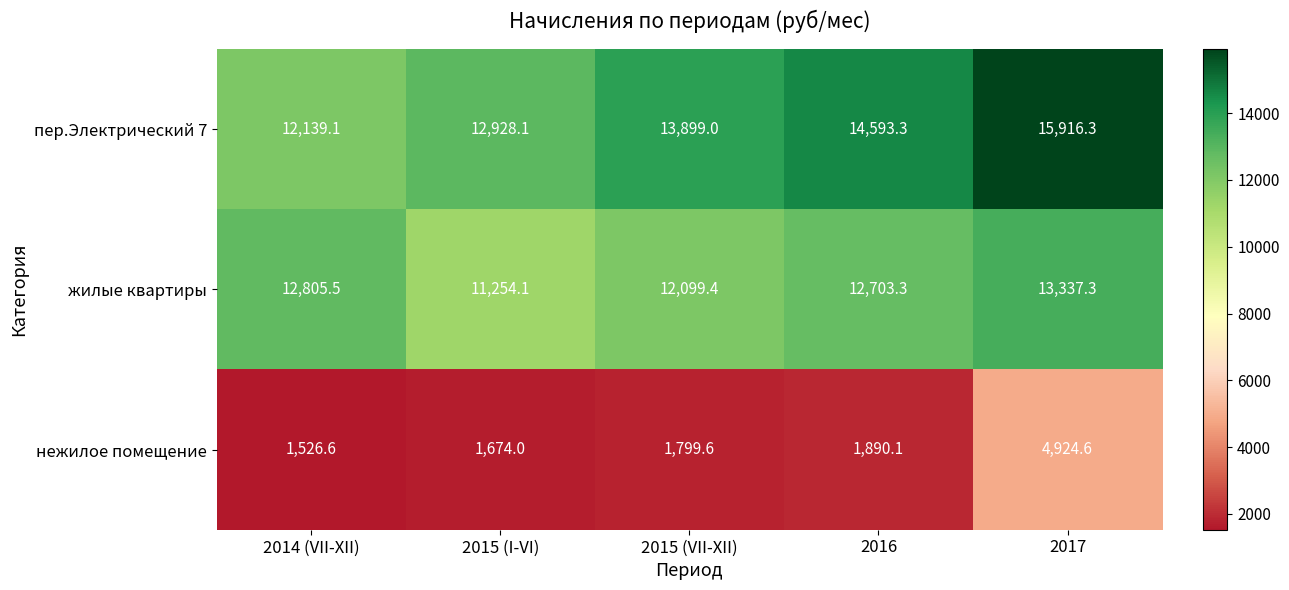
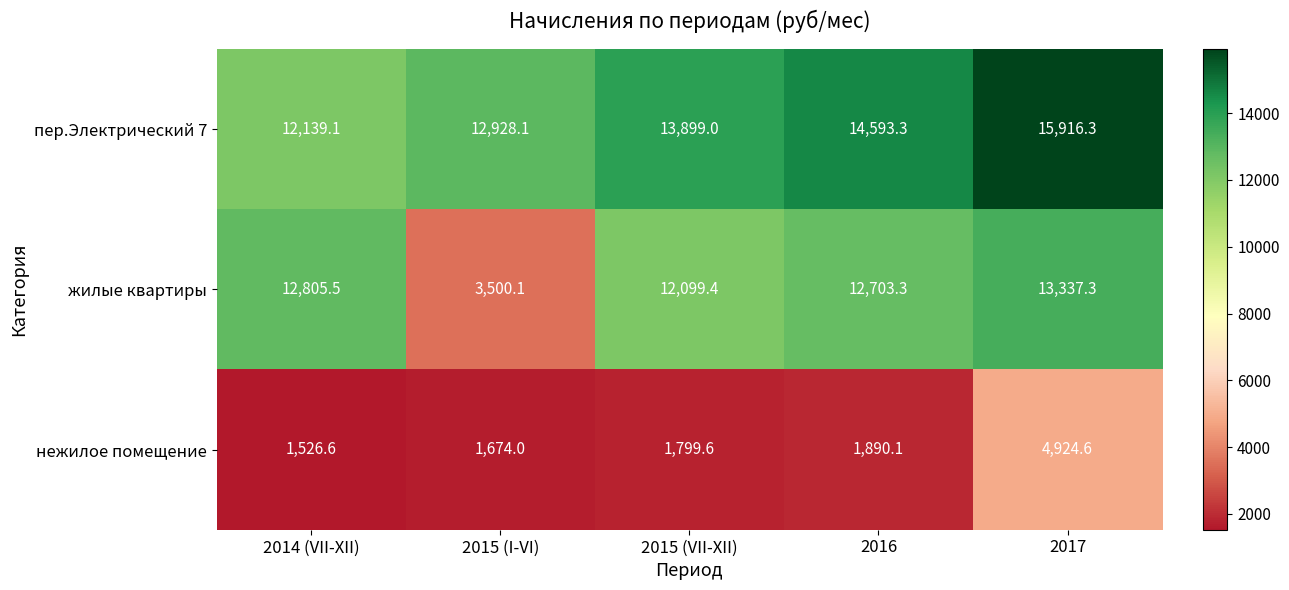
жилые квартиры, 2015 (I-VI): 11,254.1 -> 3,500.1
